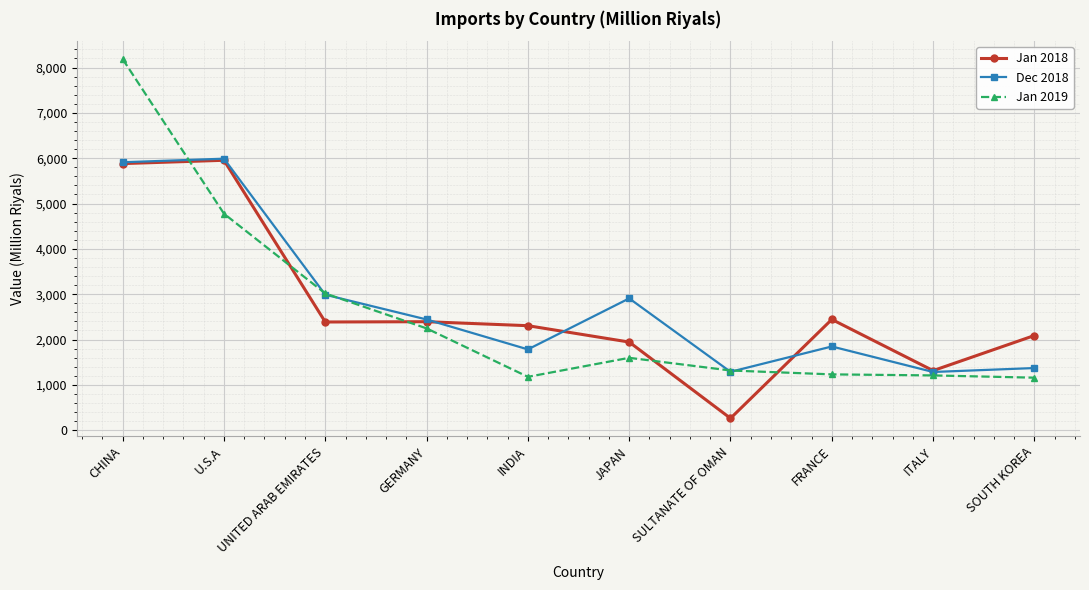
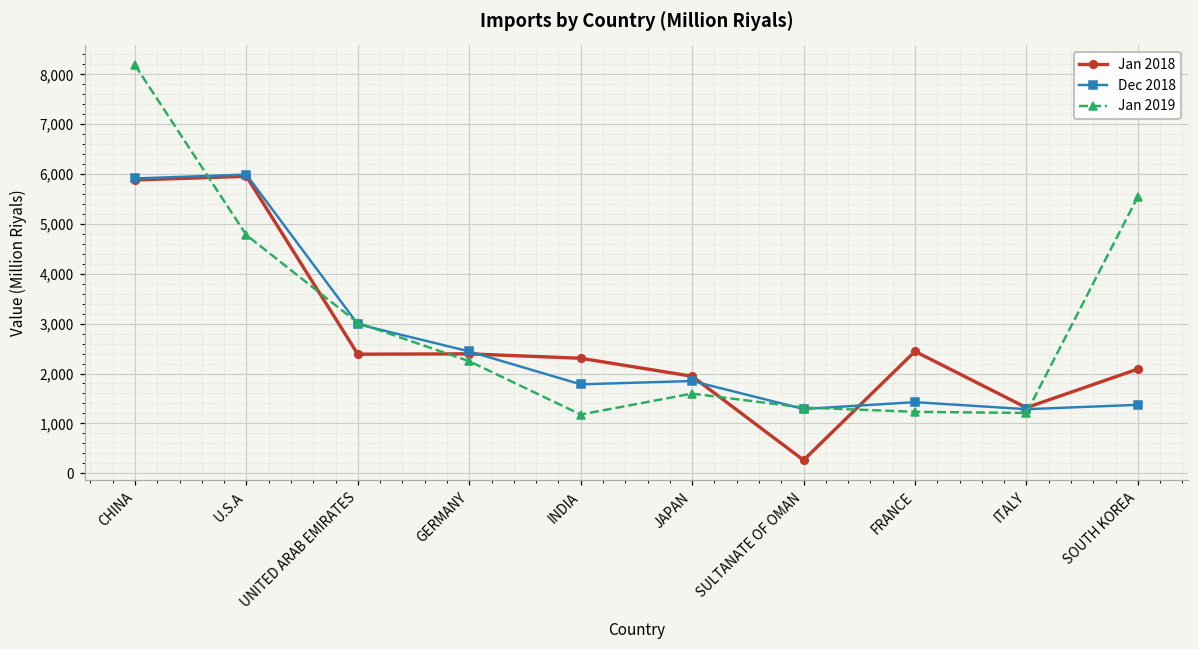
Dec 2018, JAPAN: 2,900 -> 1,800
Dec 2018, FRANCE: 1,800 -> 1,400
Jan 2019, SOUTH KOREA: 1,200 -> 5,500
